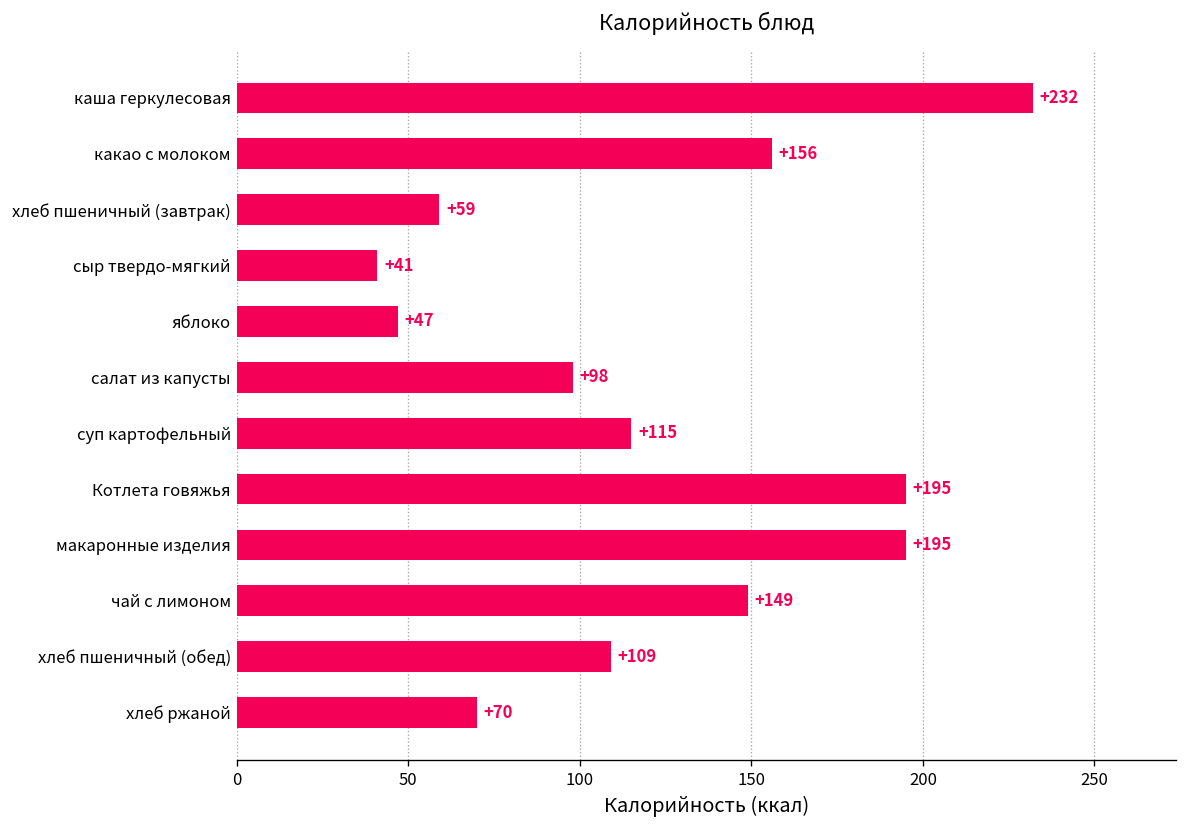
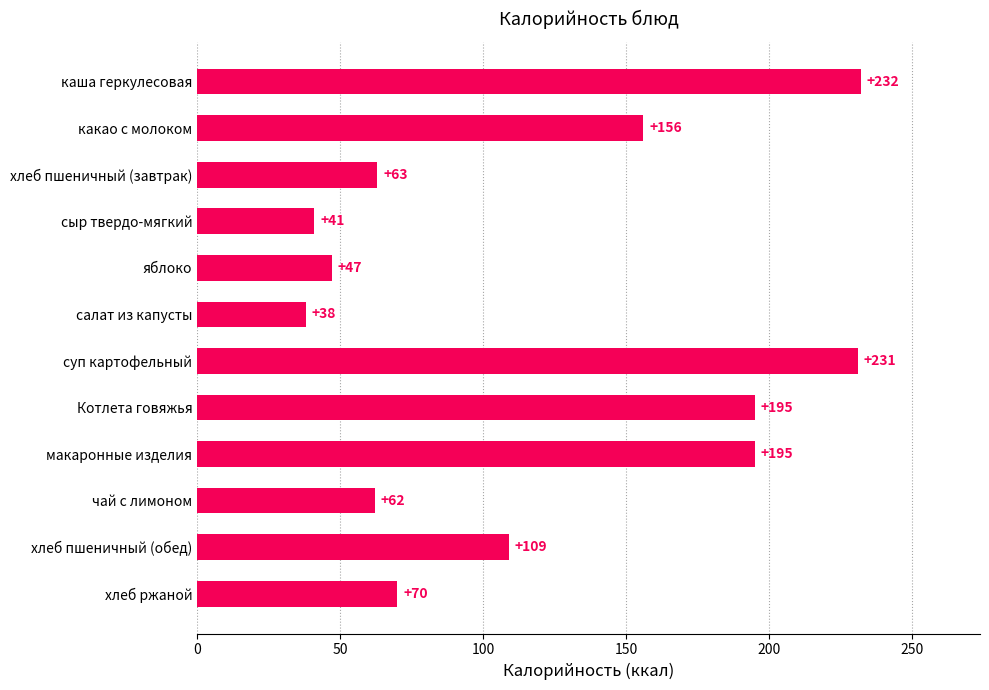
хлеб пшеничный (завтрак): +59 -> +63
салат из капусты: +98 -> +38
суп картофельный: +115 -> +231
чай с лимоном: +149 -> +62
